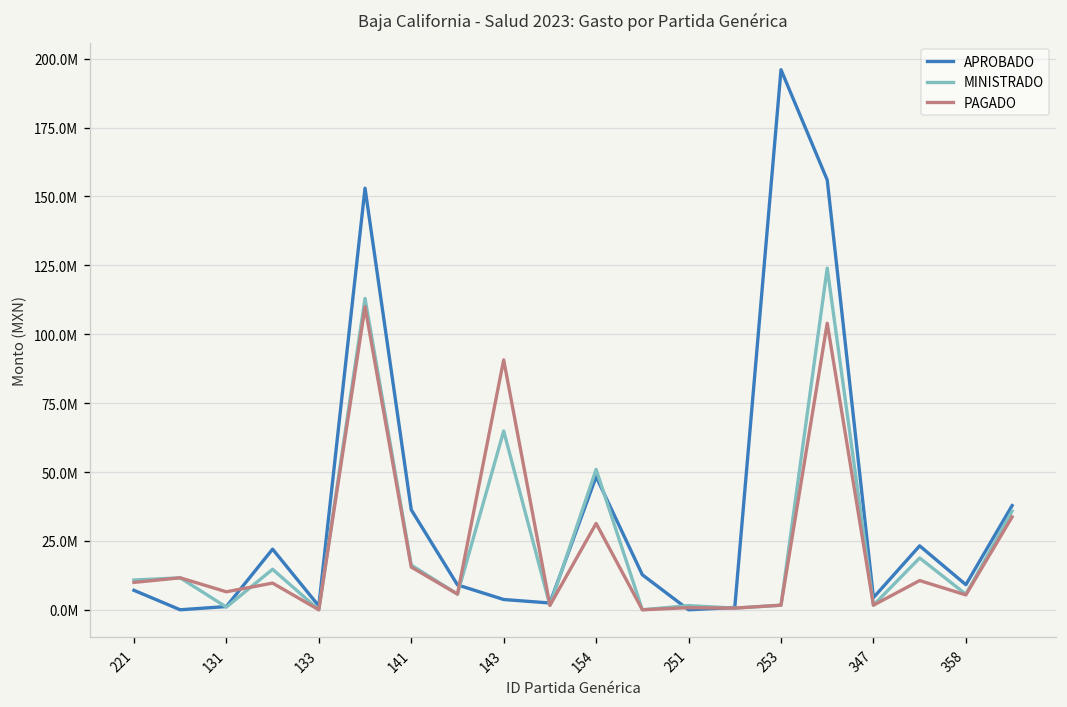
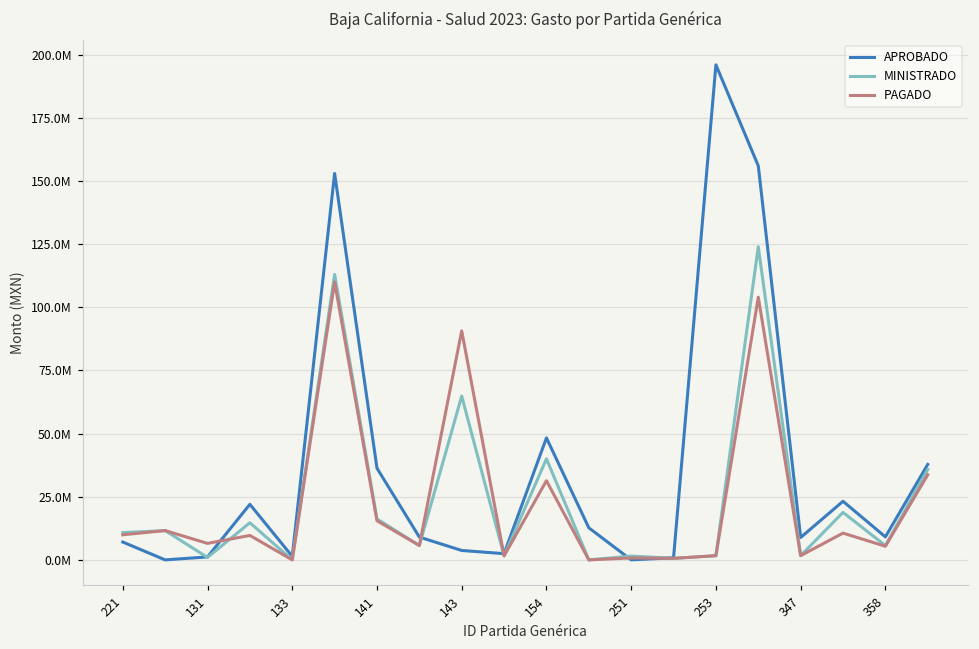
MINISTRADO, 154: 51000000 -> 40000000
APROBADO, 347: 4000000 -> 9000000
